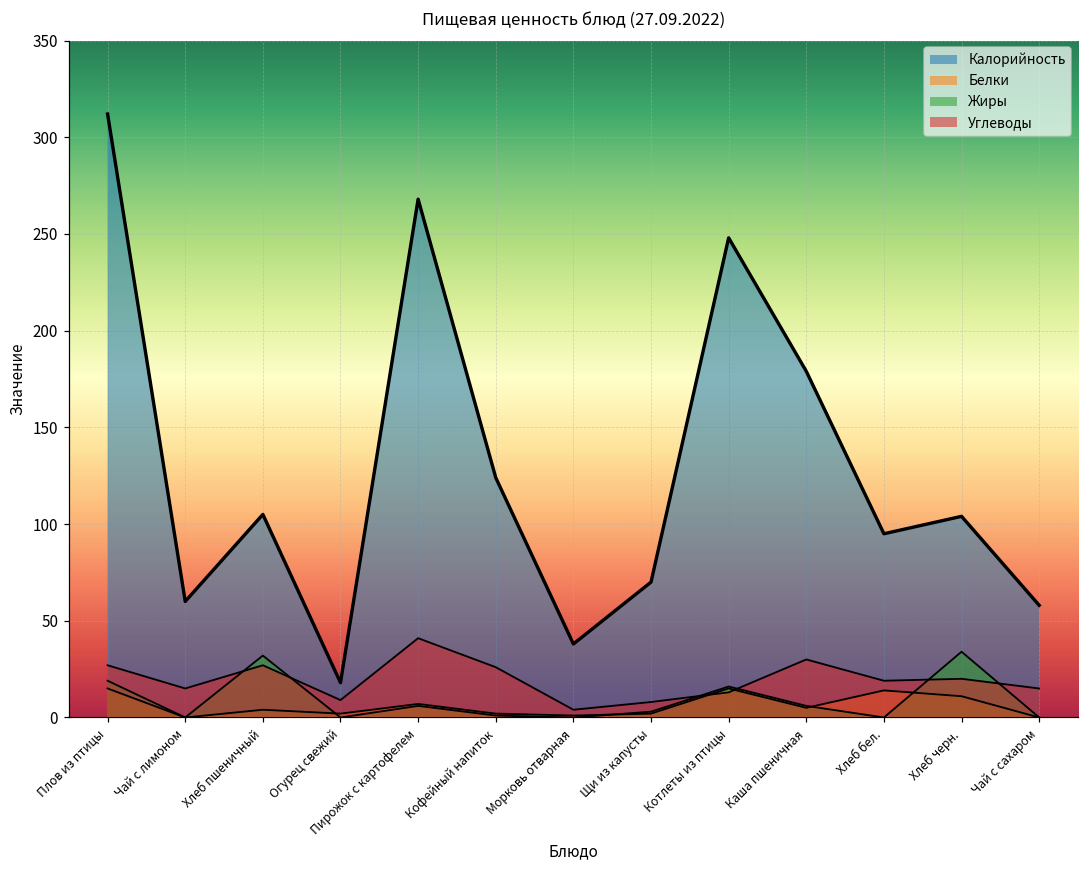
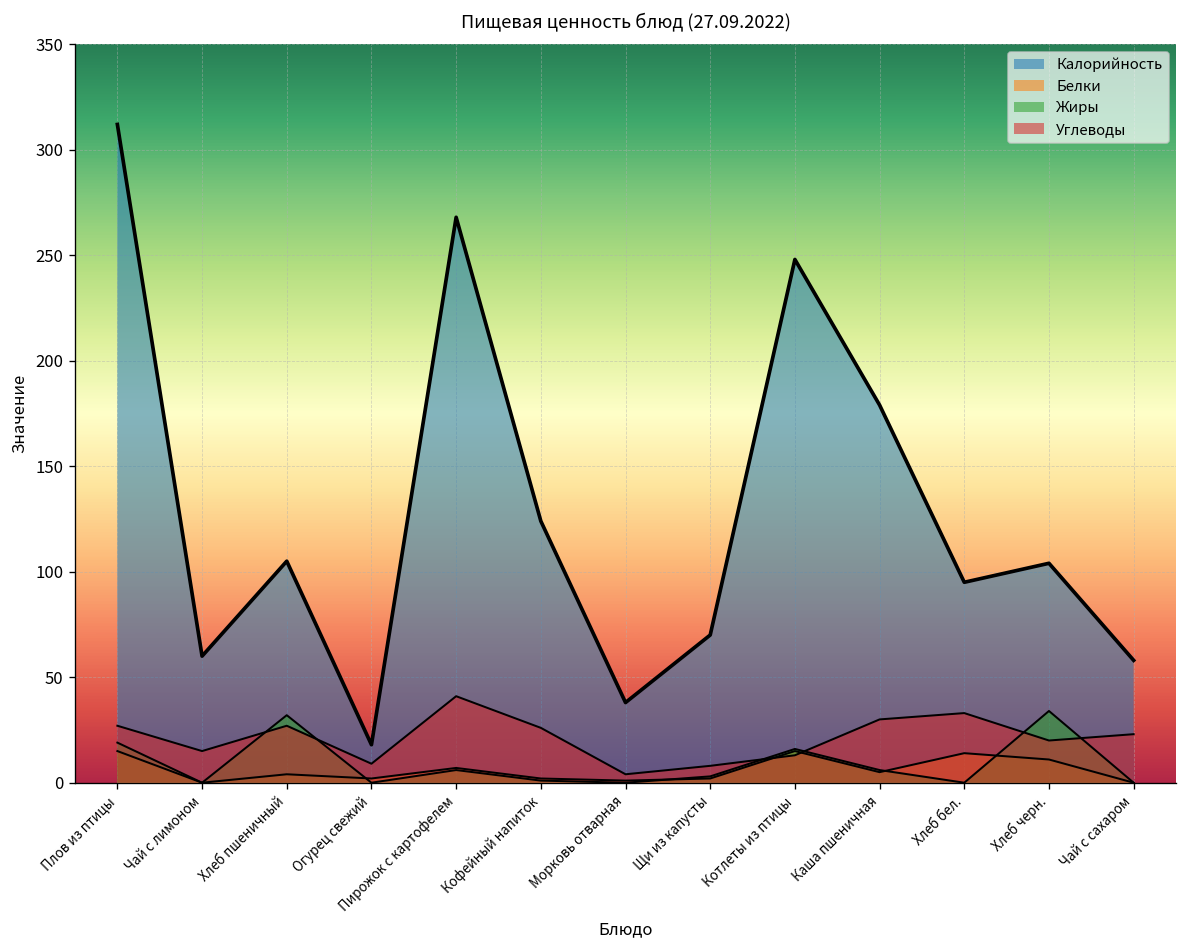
Углеводы, Хлеб бел.: 19 -> 33
Углеводы, Чай с сахаром: 15 -> 23
